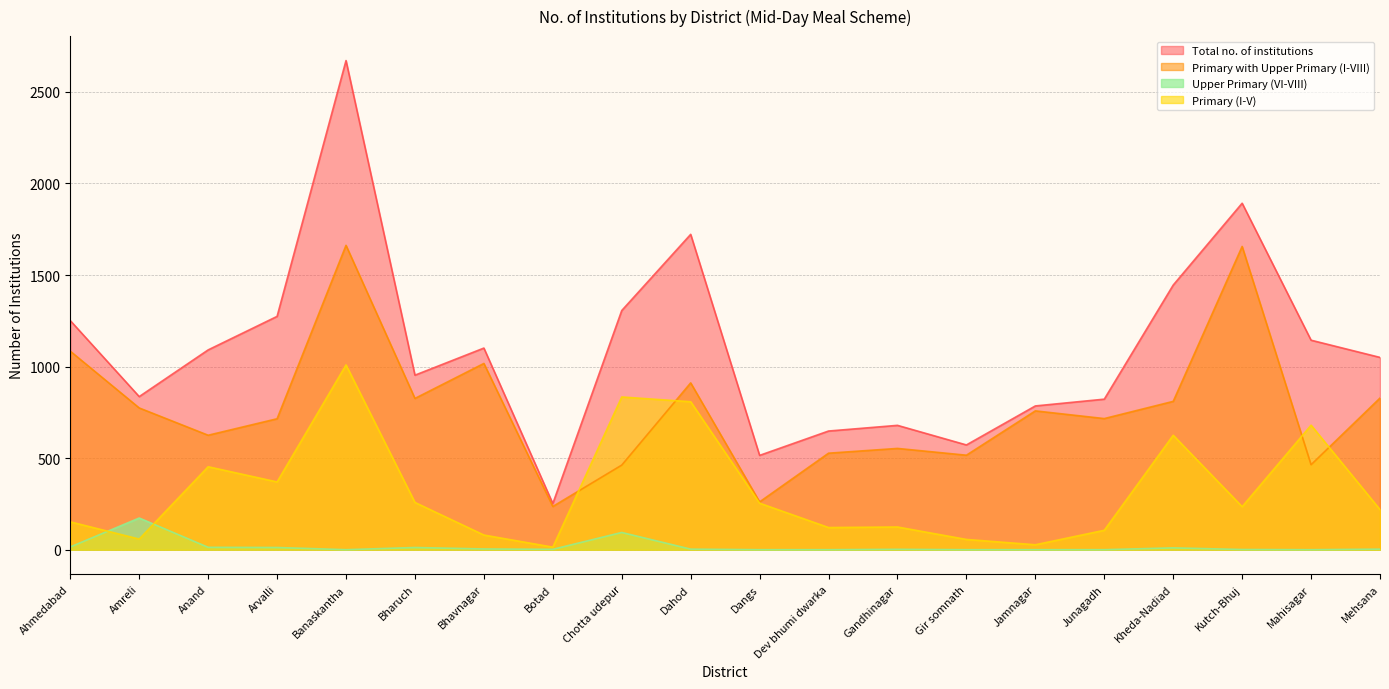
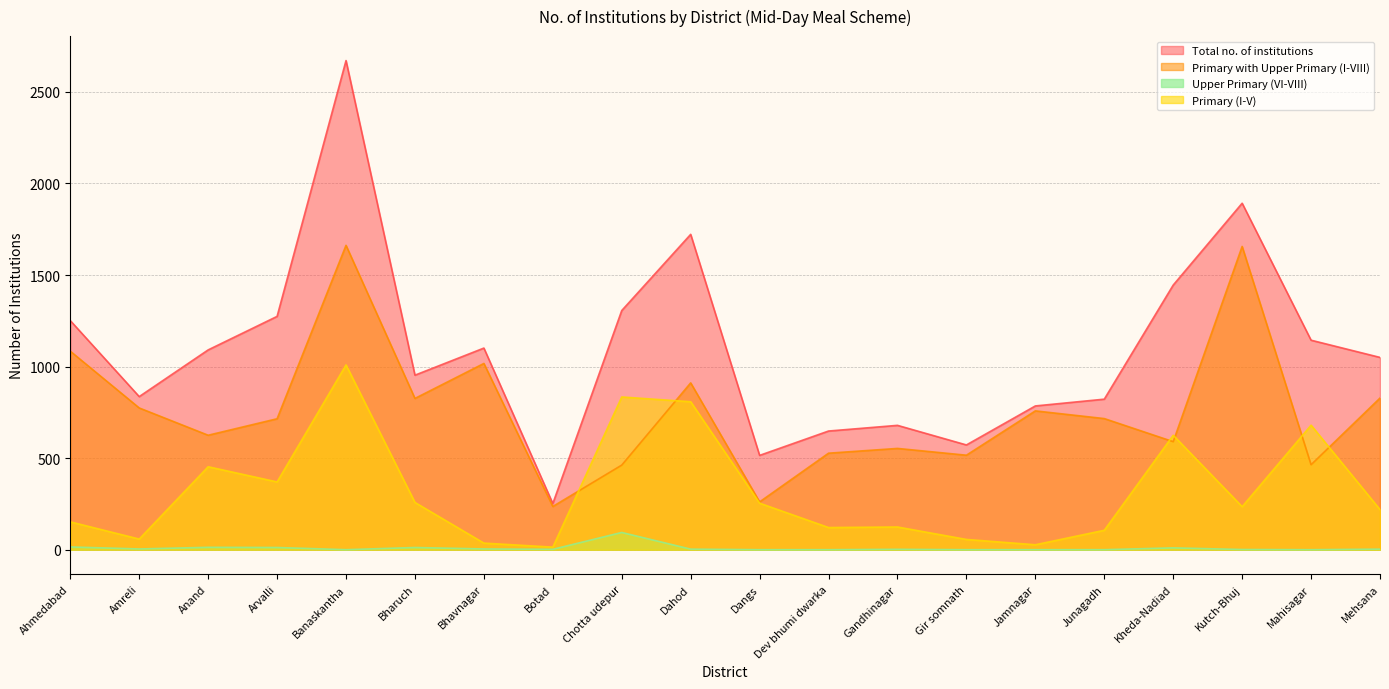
Upper Primary (VI-VIII), Amreli: 170 -> 0
Primary (I-V), Bhavnagar: 80 -> 40
Primary with Upper Primary (I-VIII), Kheda-Nadiad: 810 -> 590
